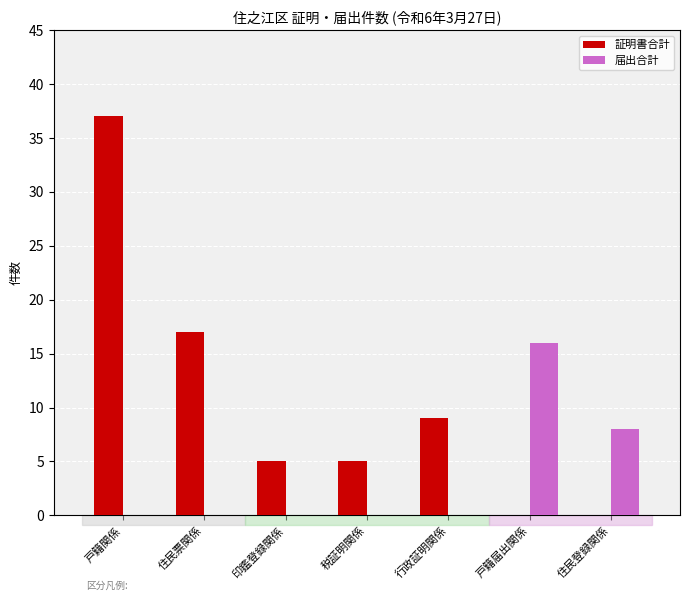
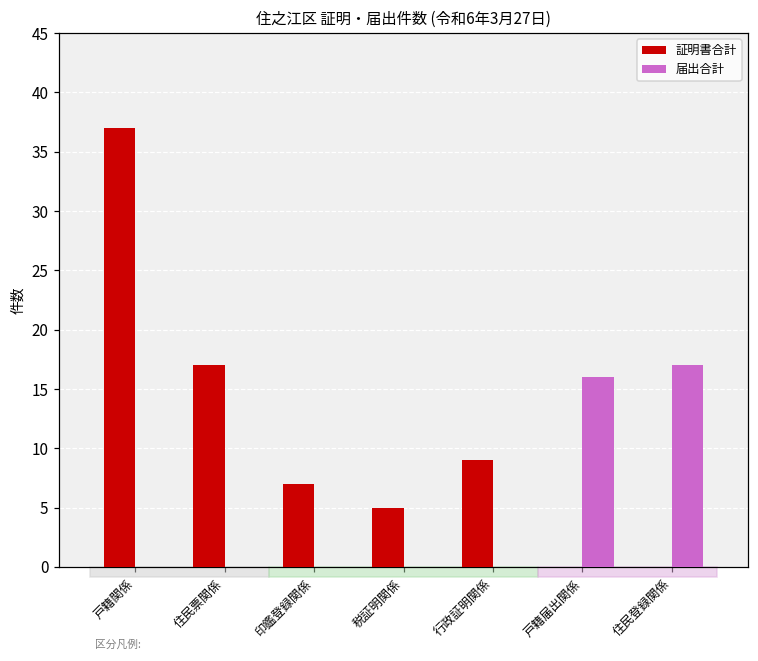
証明書合計, 印鑑登録関係: 5 -> 7
届出合計, 住民登録関係: 8 -> 17
